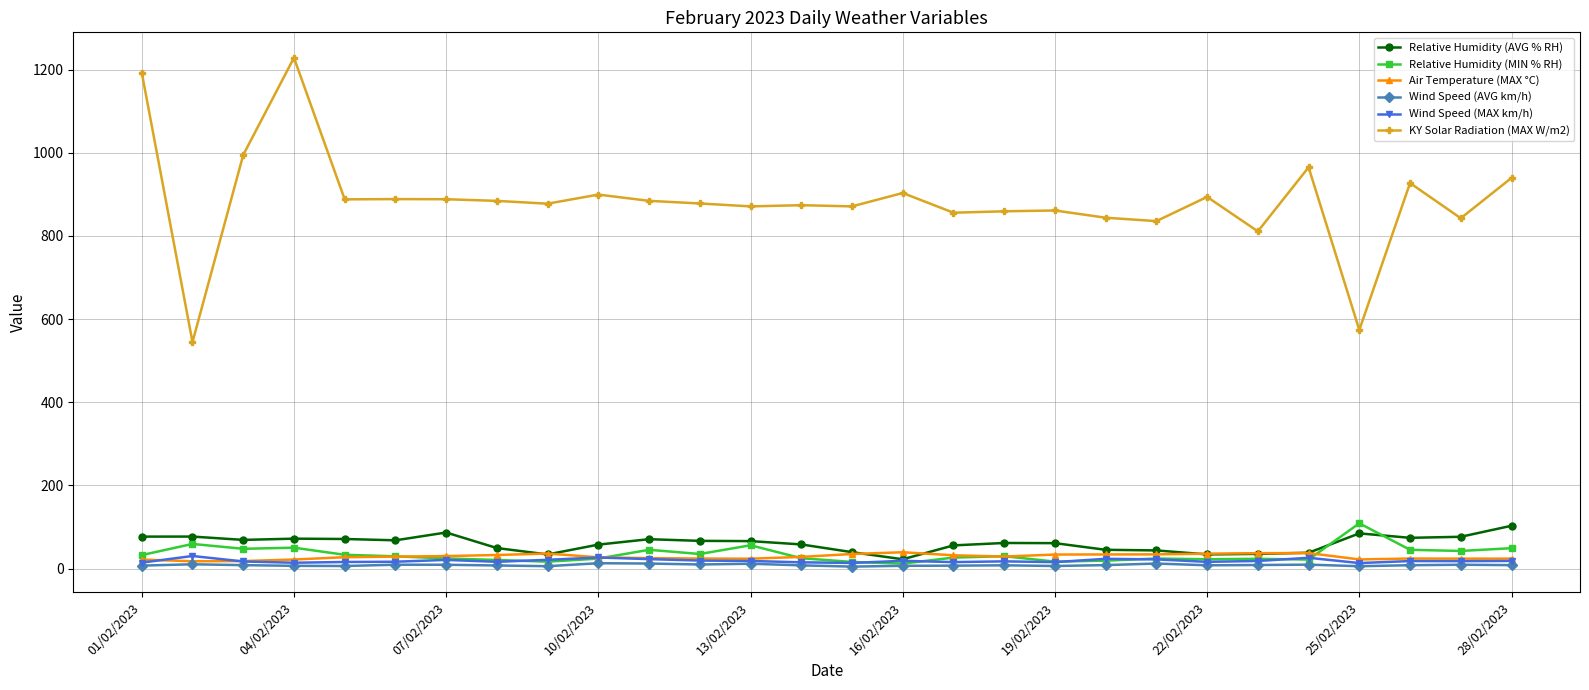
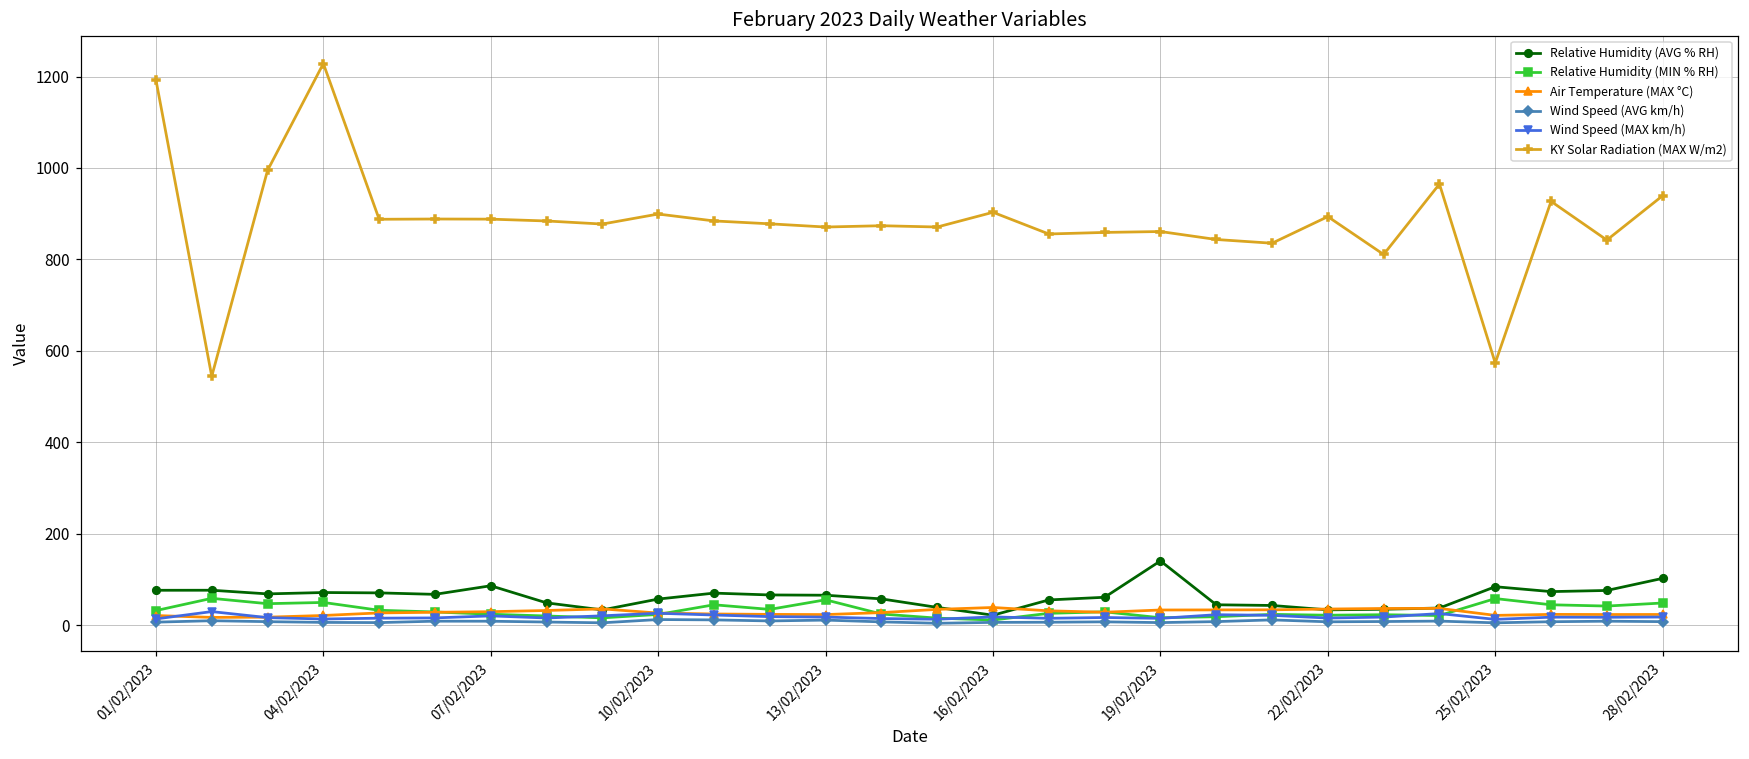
Relative Humidity (AVG % RH), 19/02/2023: 60 -> 140
Relative Humidity (MIN % RH), 25/02/2023: 110 -> 60
